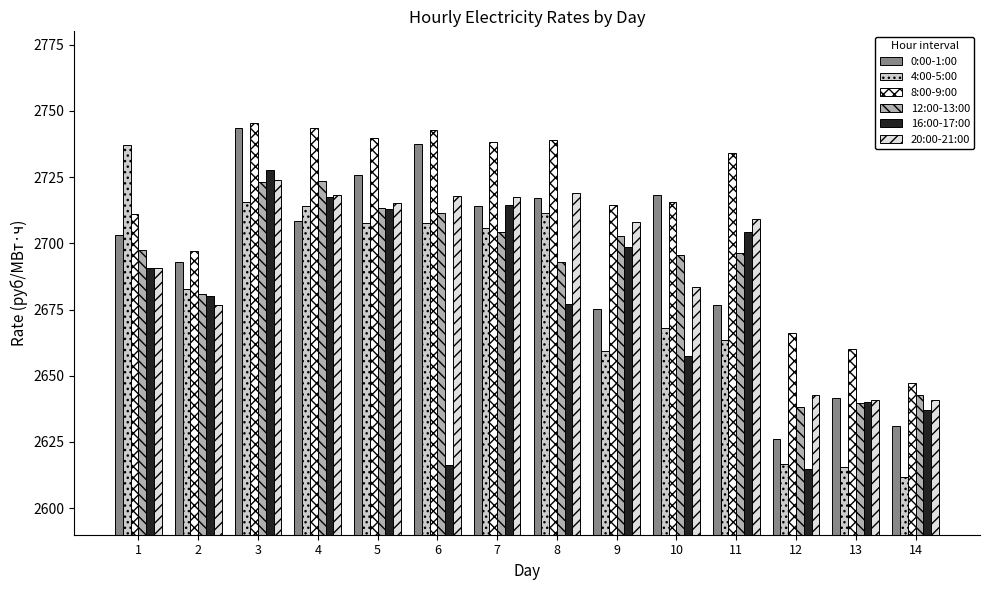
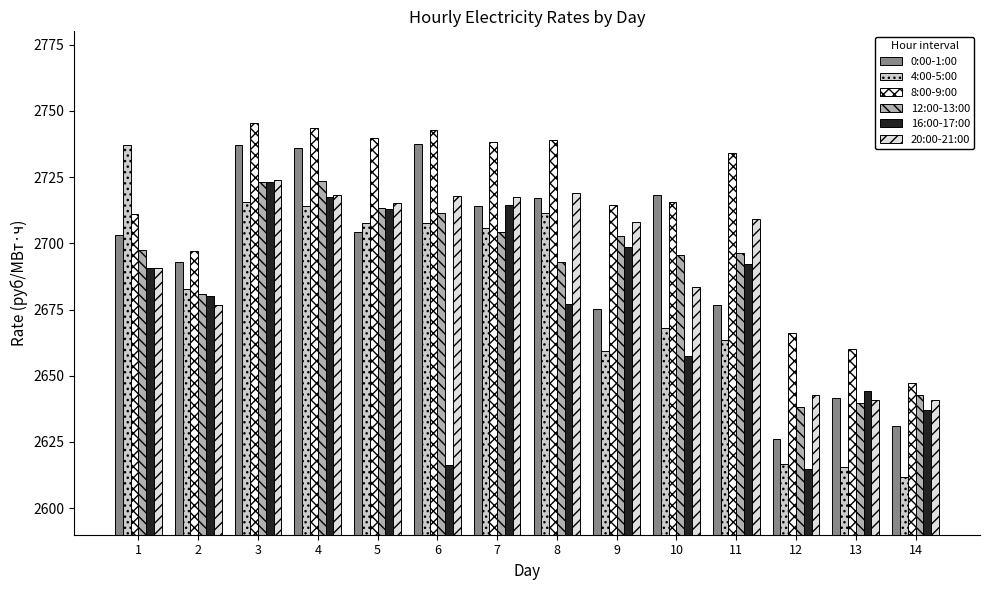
0:00-1:00, 3: 2743 -> 2737
16:00-17:00, 3: 2728 -> 2723
0:00-1:00, 4: 2708 -> 2736
0:00-1:00, 5: 2726 -> 2704
16:00-17:00, 11: 2704 -> 2692
16:00-17:00, 13: 2640 -> 2644
